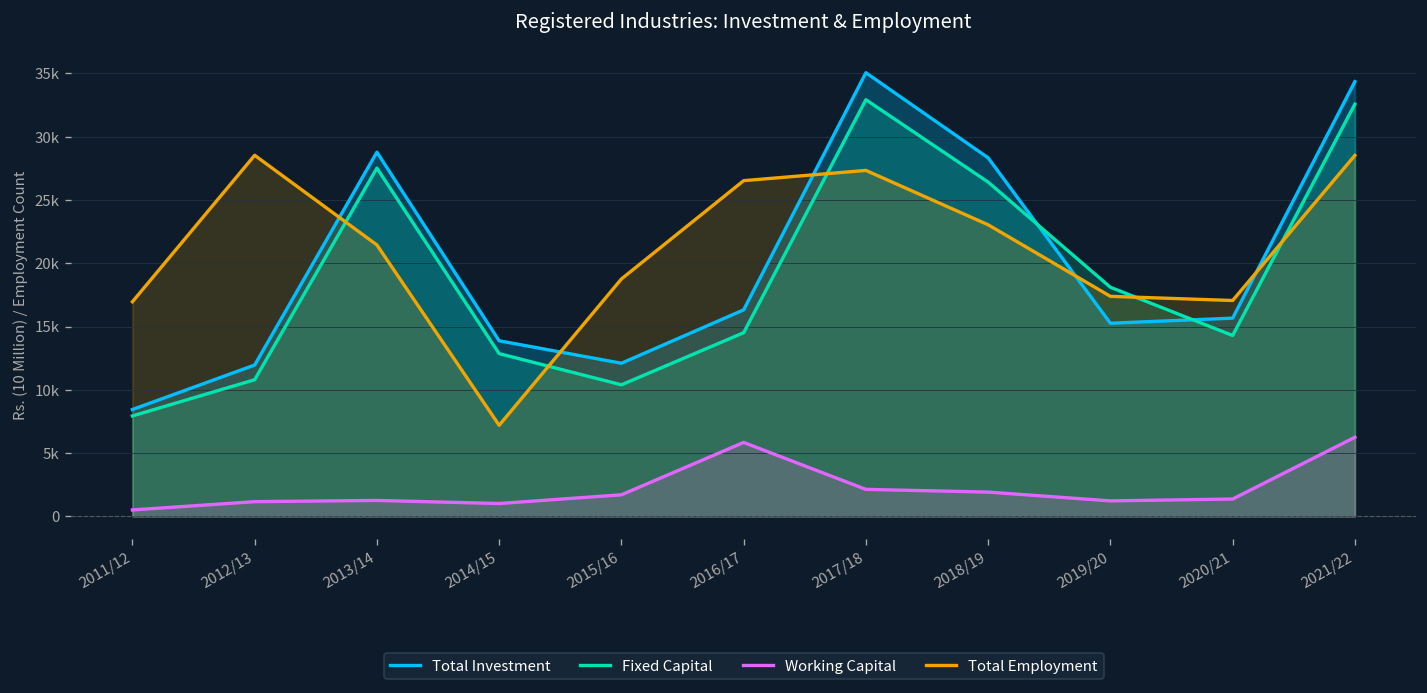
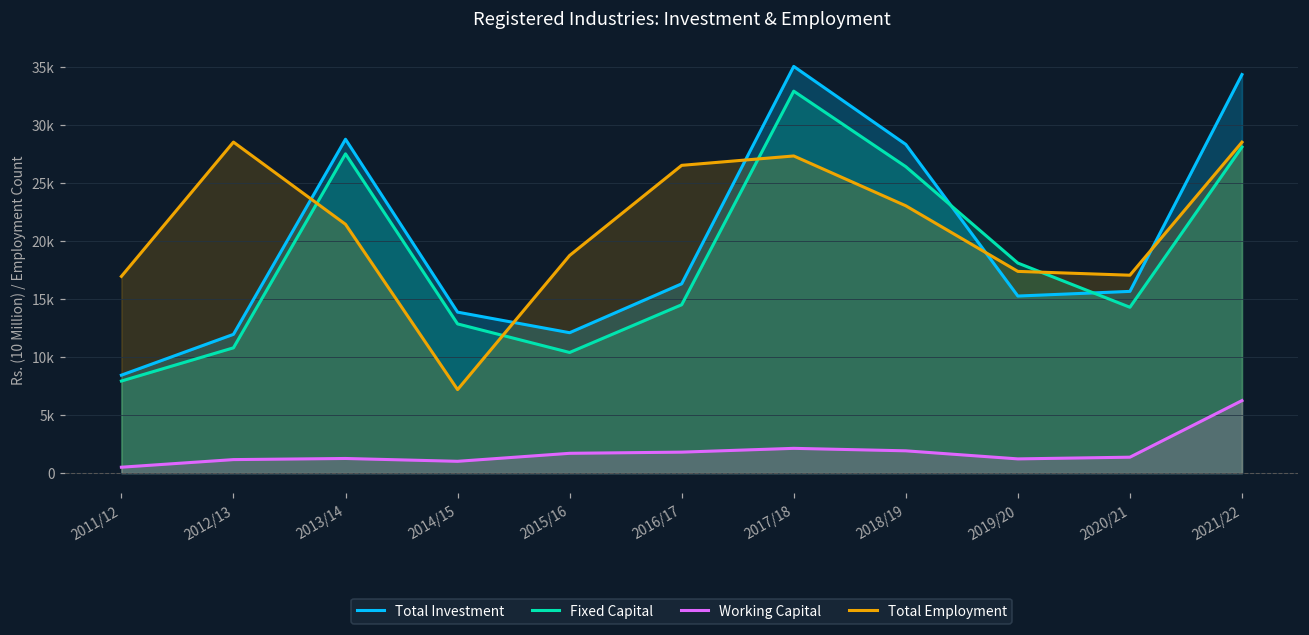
Working Capital, 2016/17: 5800 -> 1800
Fixed Capital, 2021/22: 32600 -> 28100
